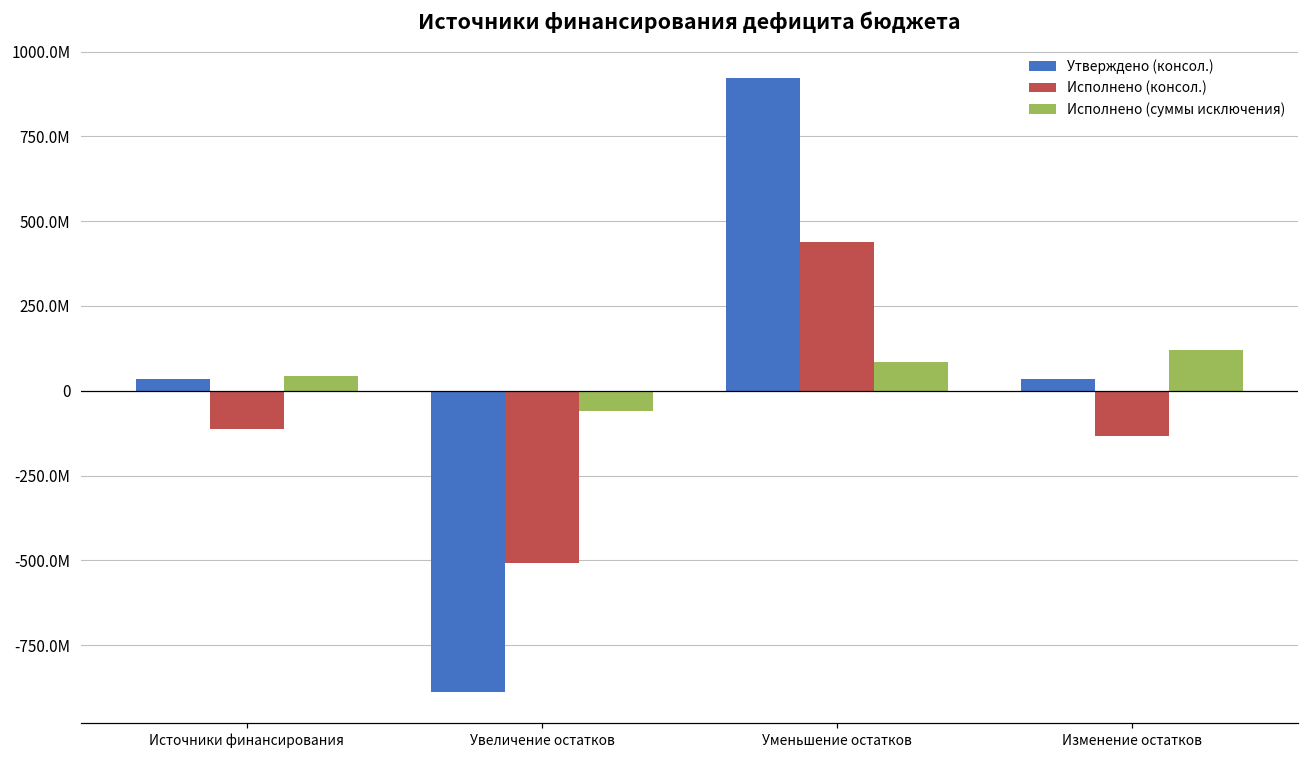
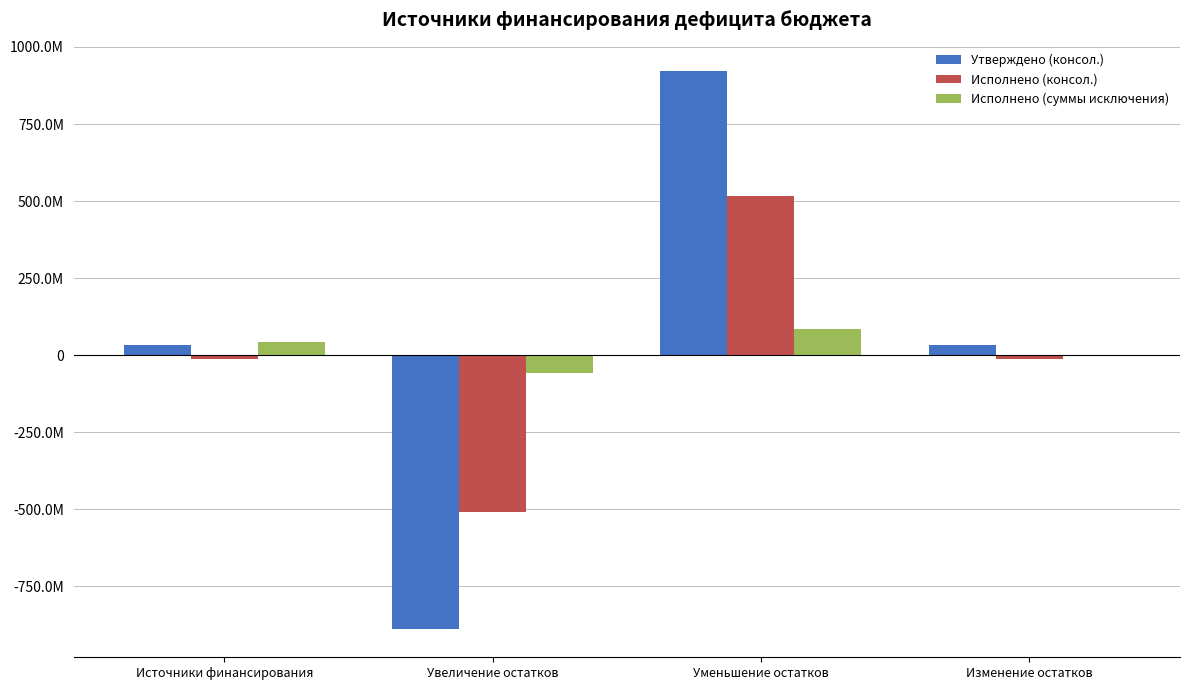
Исполнено (консол.), Источники финансирования: -110000000 -> -10000000
Исполнено (консол.), Уменьшение остатков: 440000000 -> 520000000
Исполнено (консол.), Изменение остатков: -130000000 -> -10000000
Исполнено (суммы исключения), Изменение остатков: 120000000 -> 0
